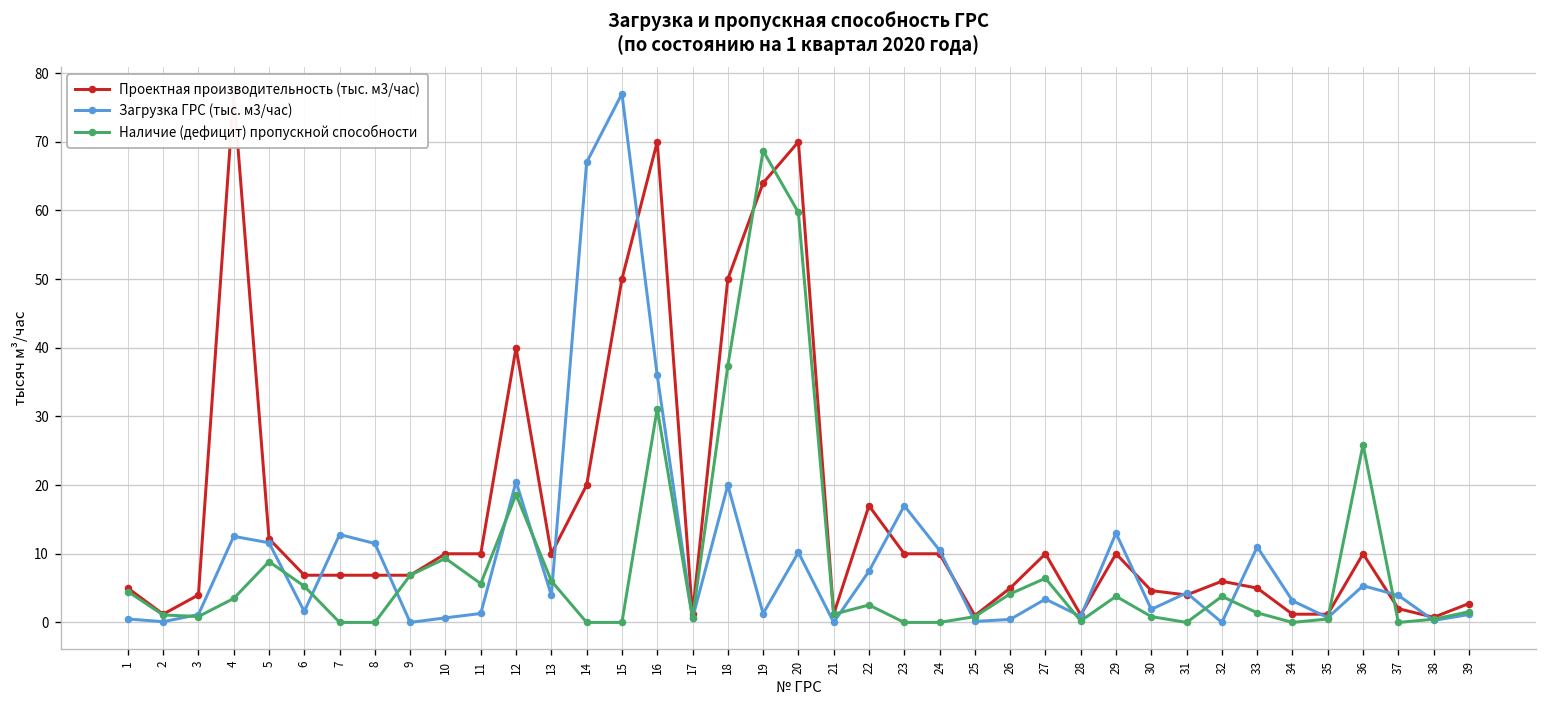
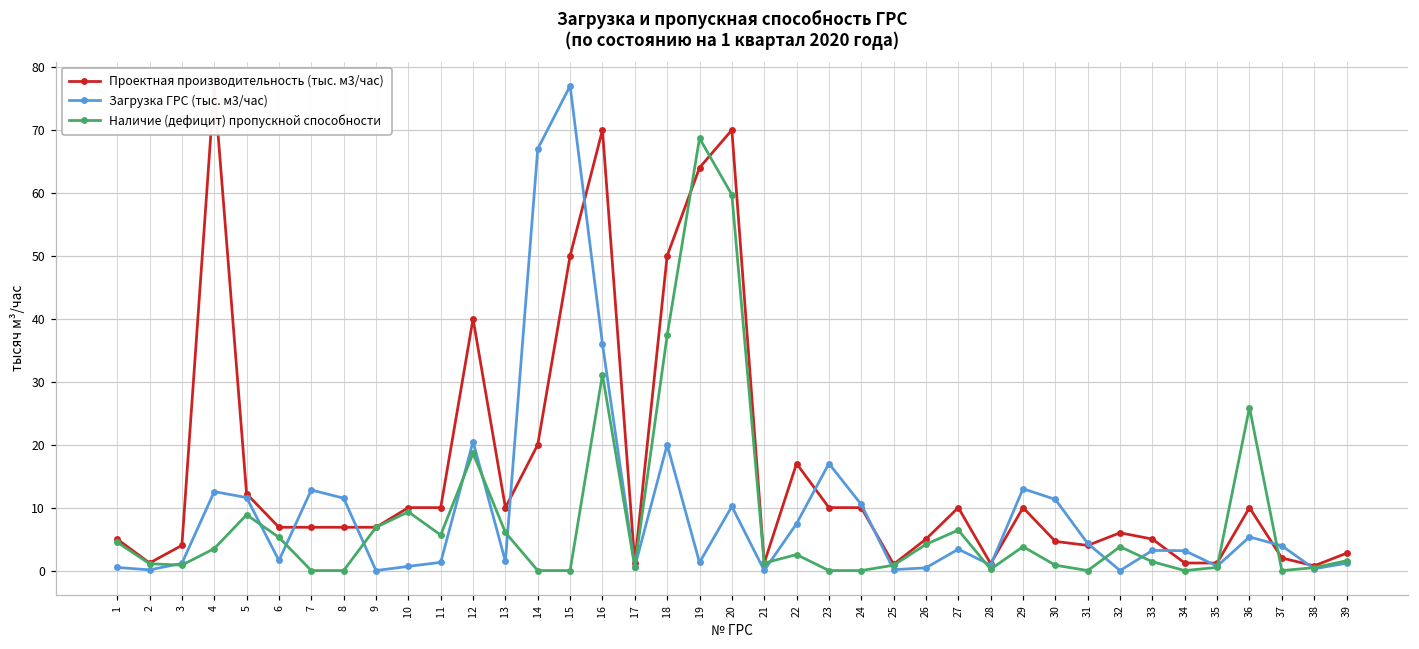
Загрузка ГРС (тыс. м3/час), 13: 4 -> 1
Загрузка ГРС (тыс. м3/час), 30: 2 -> 11
Загрузка ГРС (тыс. м3/час), 33: 11 -> 3
